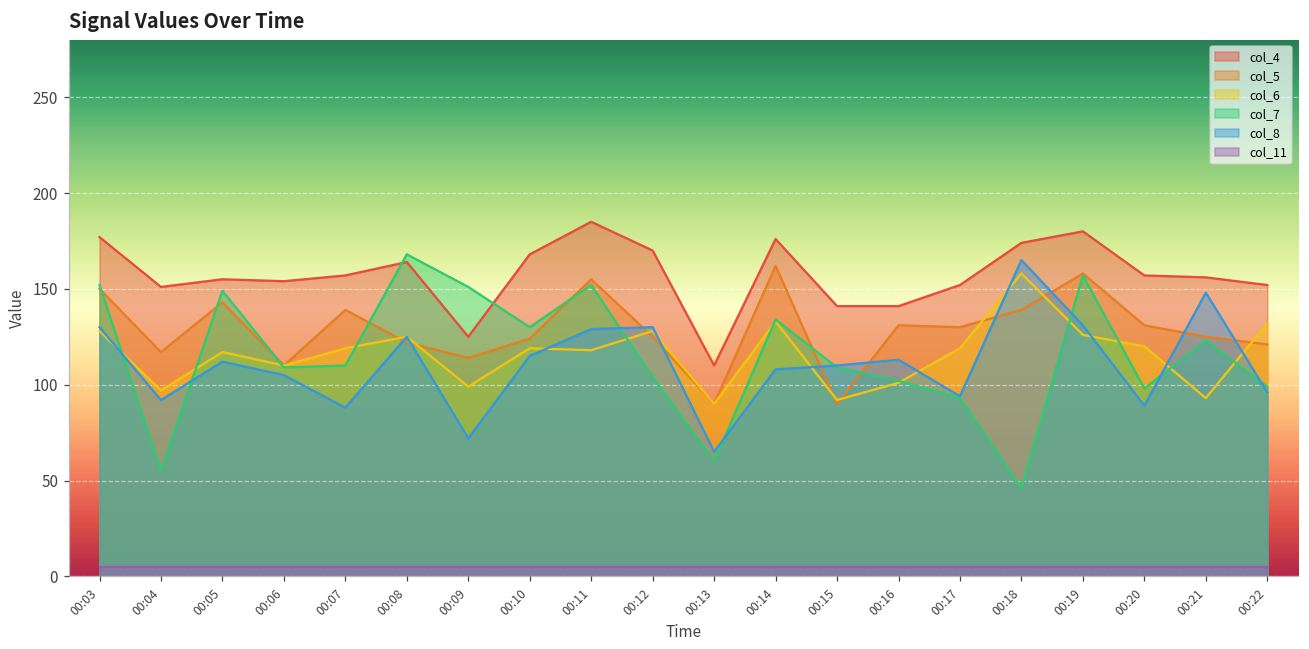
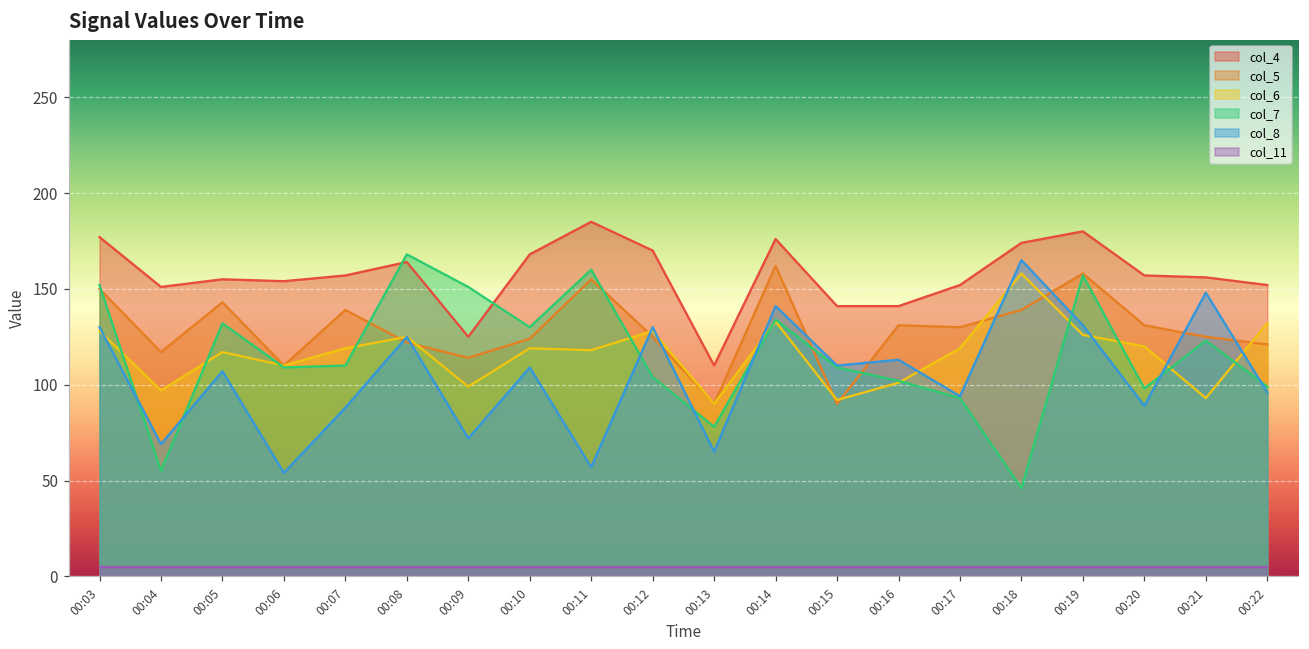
col_8, 00:04: 92 -> 69
col_7, 00:05: 149 -> 132
col_8, 00:05: 112 -> 107
col_8, 00:06: 105 -> 54
col_8, 00:10: 115 -> 109
col_7, 00:11: 152 -> 160
col_8, 00:11: 129 -> 57
col_7, 00:13: 60 -> 78
col_8, 00:14: 108 -> 141
